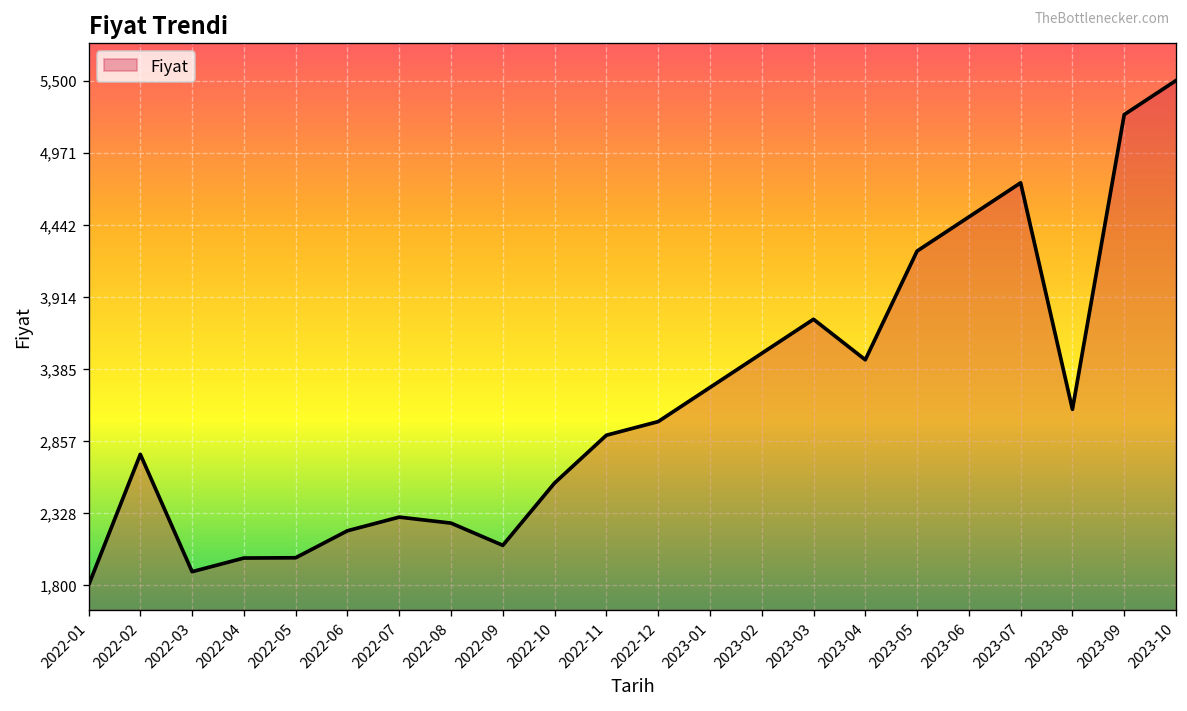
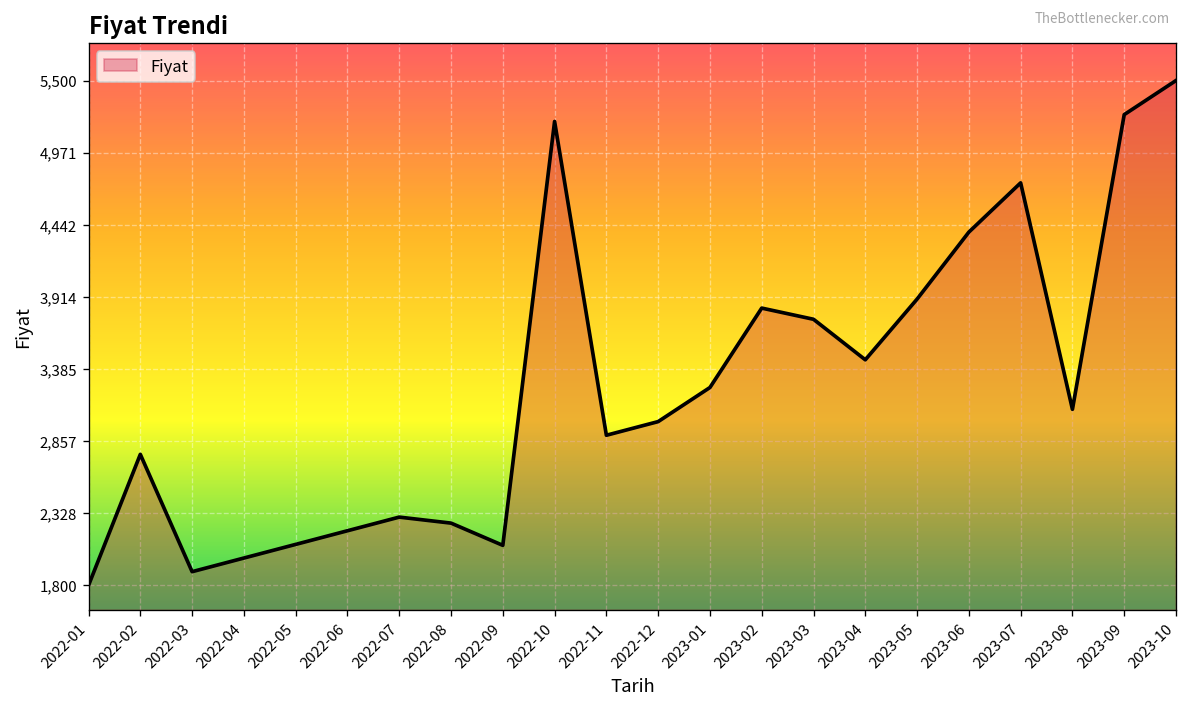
2022-05: 2,000 -> 2,100
2022-10: 2,550 -> 5,200
2023-02: 3,500 -> 3,830
2023-05: 4,250 -> 3,900
2023-06: 4,500 -> 4,390
